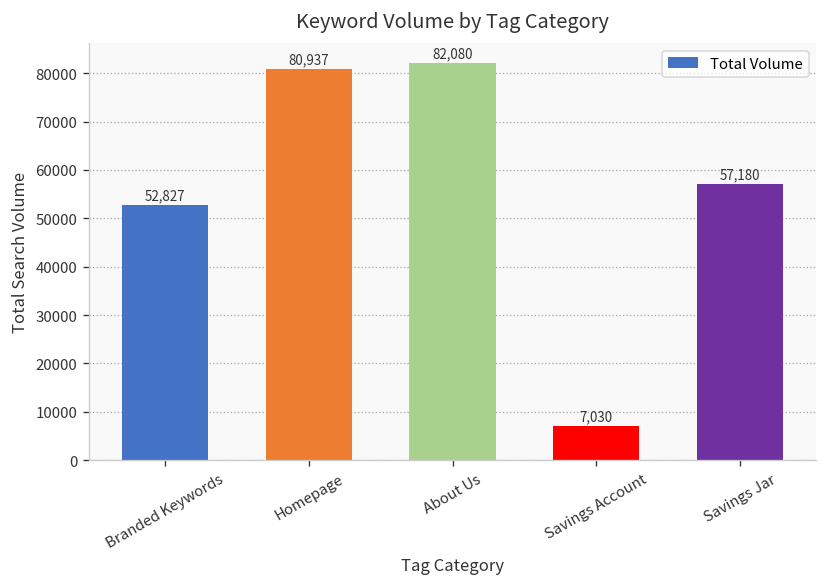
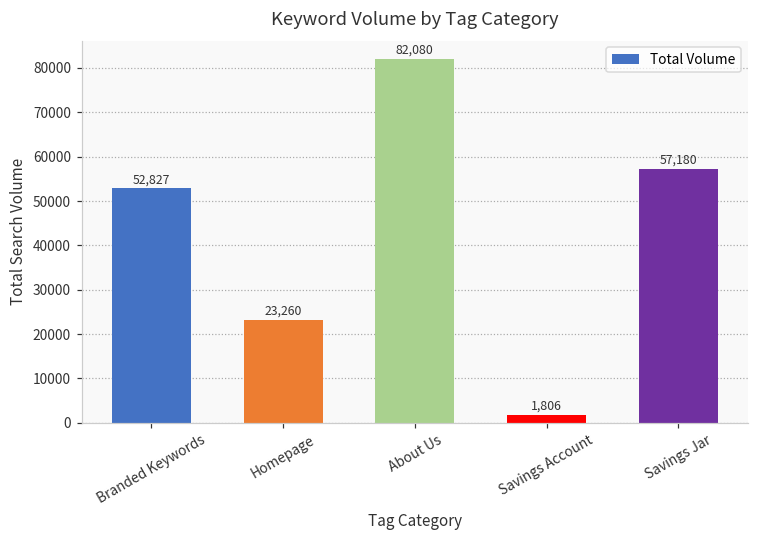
Homepage: 80,937 -> 23,260
Savings Account: 7,030 -> 1,806
